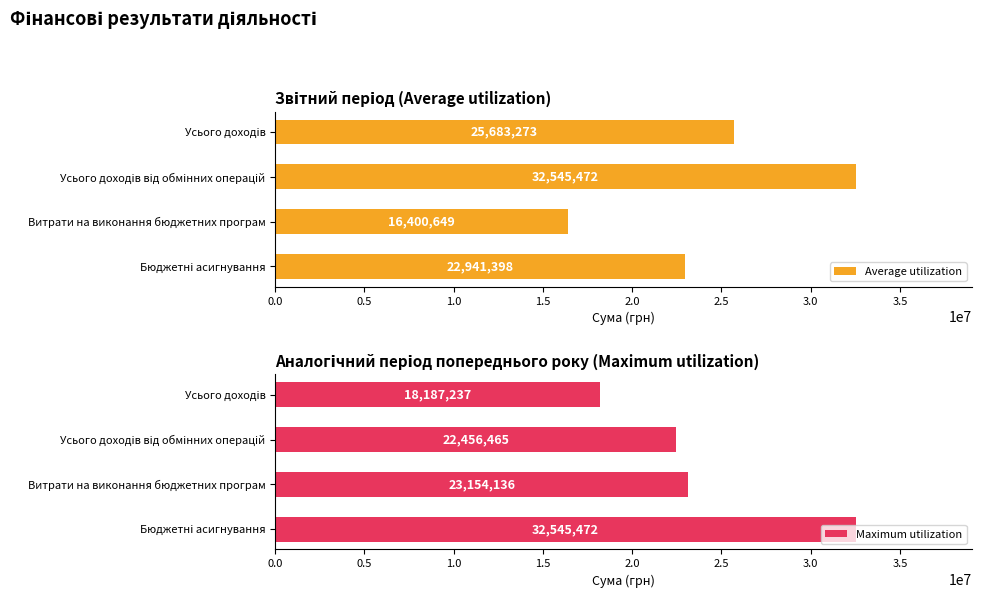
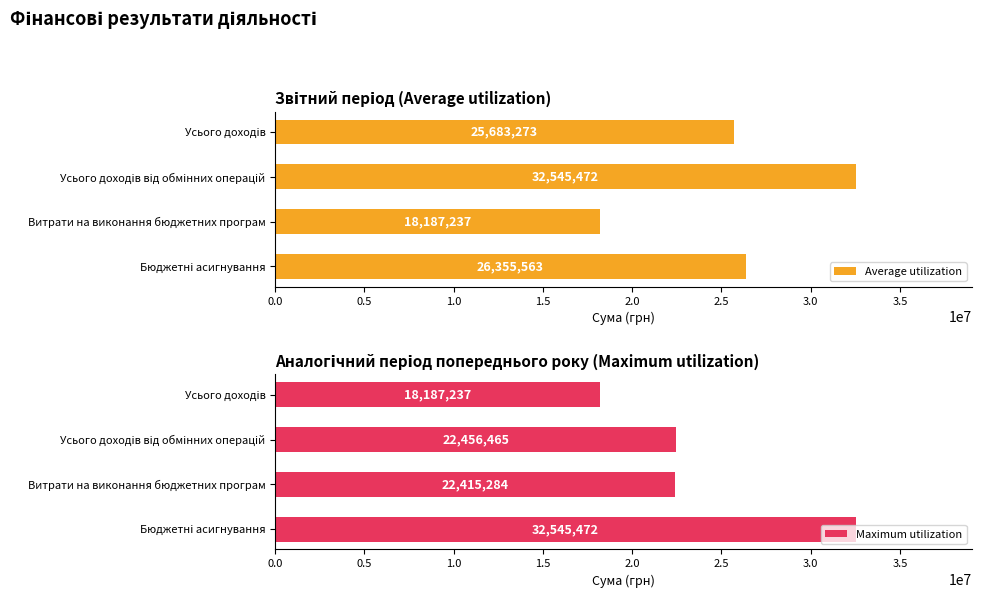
Звітний період (Average utilization), Витрати на виконання бюджетних програм: 16,400,649 -> 18,187,237
Звітний період (Average utilization), Бюджетні асигнування: 22,941,398 -> 26,355,563
Аналогічний період попереднього року (Maximum utilization), Витрати на виконання бюджетних програм: 23,154,136 -> 22,415,284
